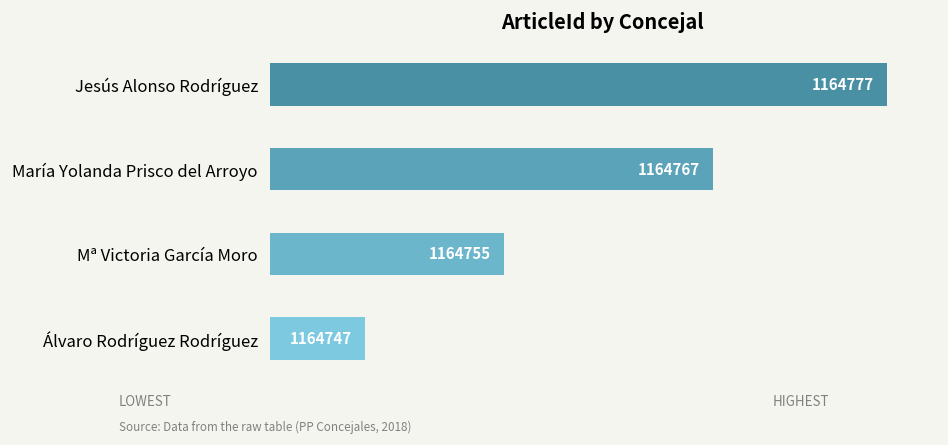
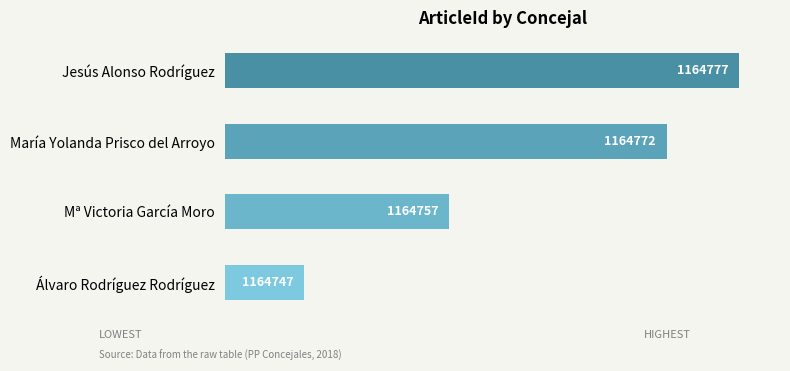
María Yolanda Prisco del Arroyo: 1164767 -> 1164772
Mª Victoria García Moro: 1164755 -> 1164757
